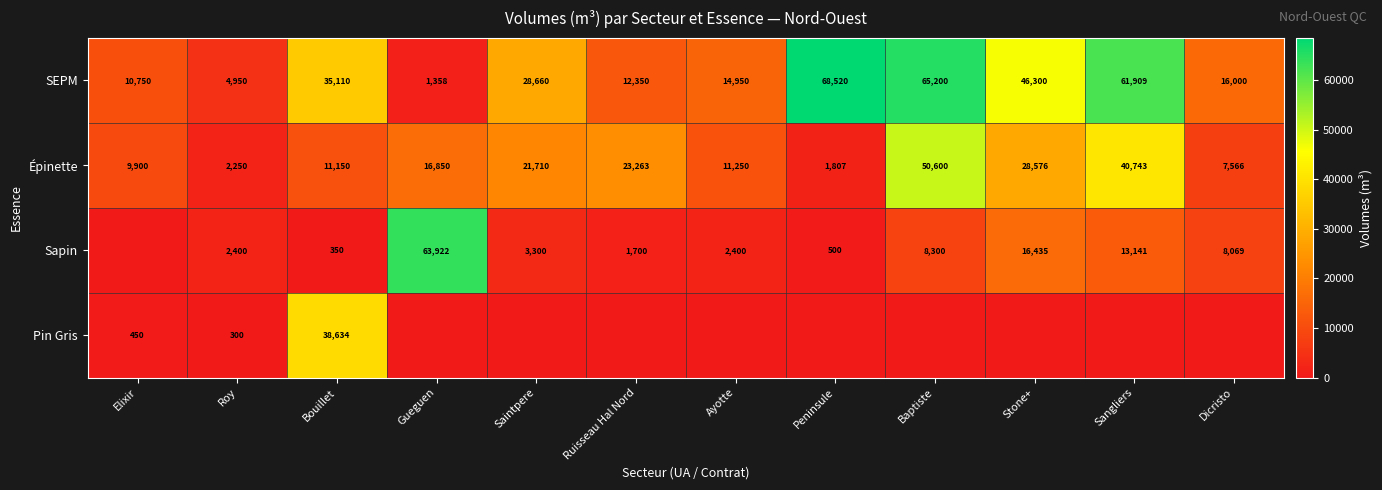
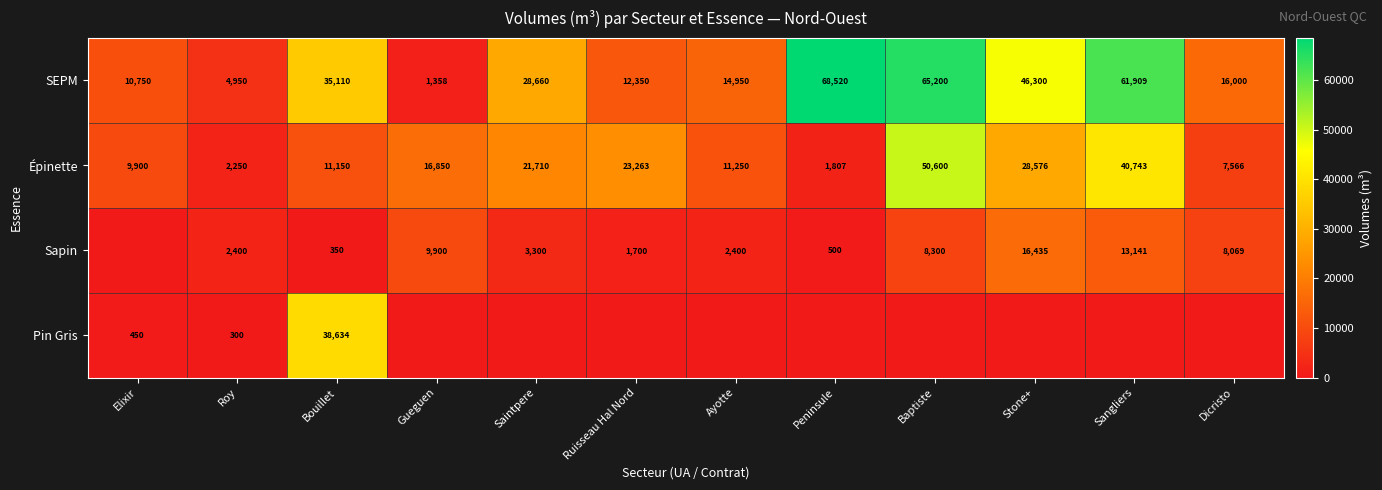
Sapin, Gueguen: 63,922 -> 9,900
